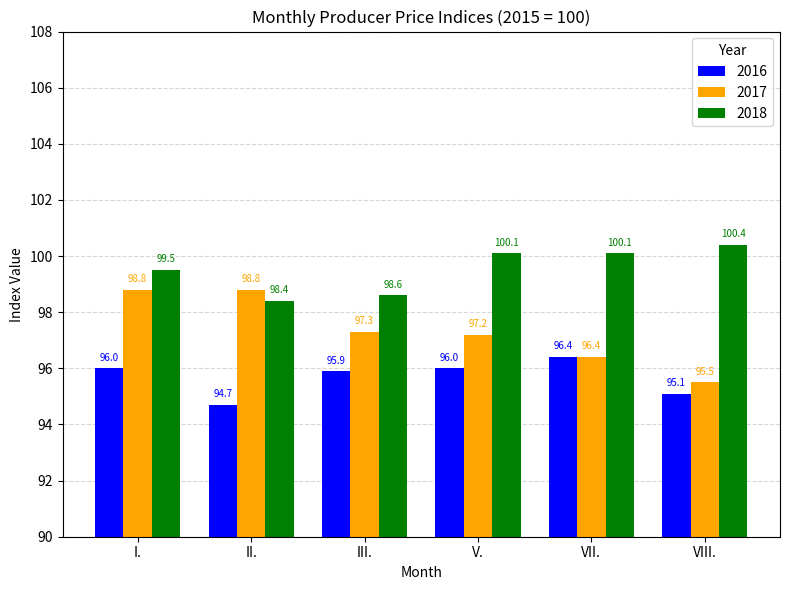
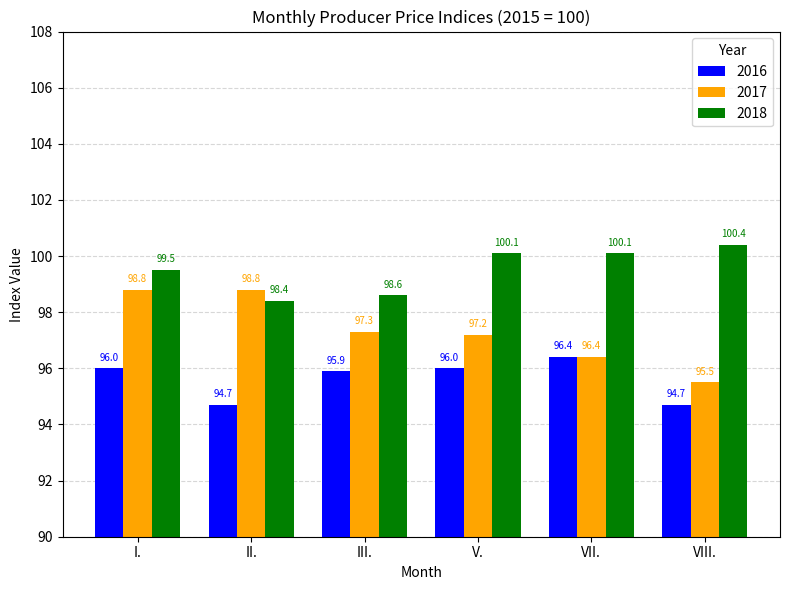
2016, VIII.: 95.1 -> 94.7
